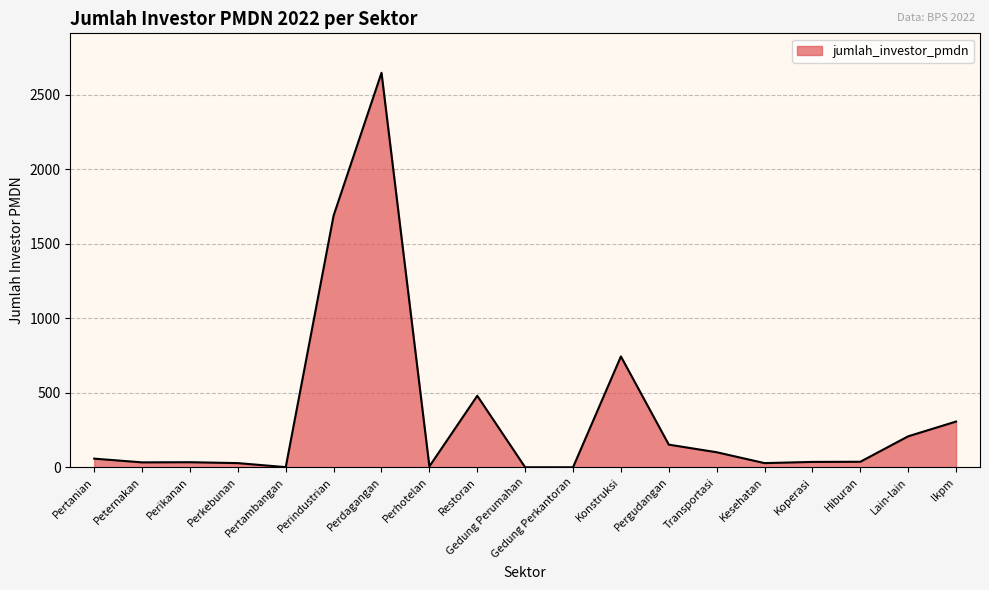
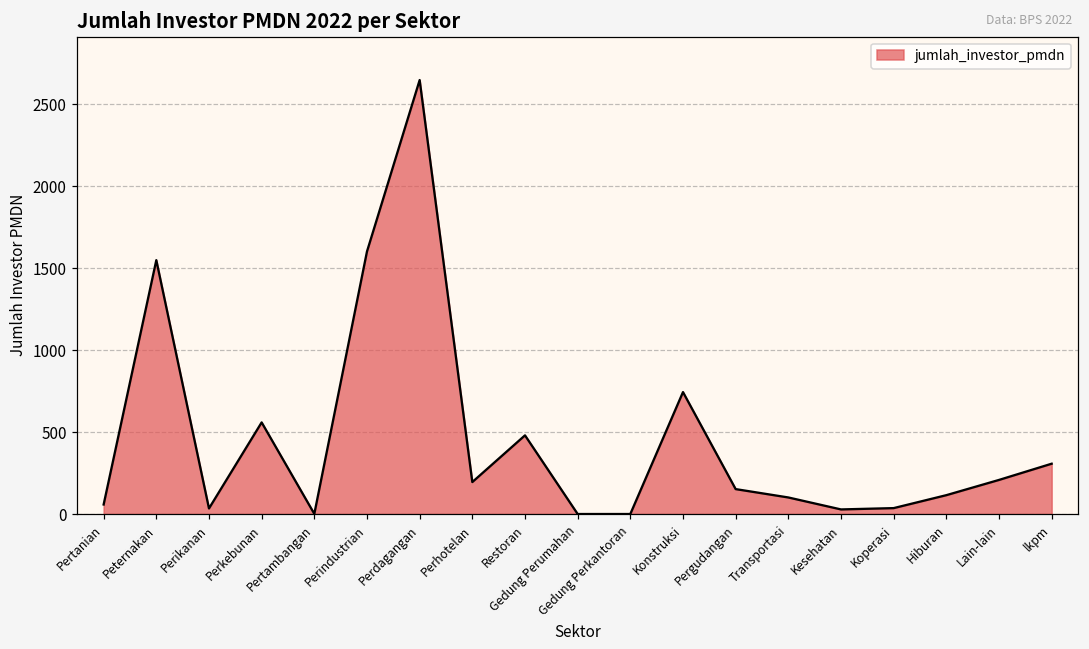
Peternakan: 30 -> 1550
Perkebunan: 30 -> 560
Perindustrian: 1690 -> 1600
Perhotelan: 10 -> 200
Hiburan: 40 -> 120
